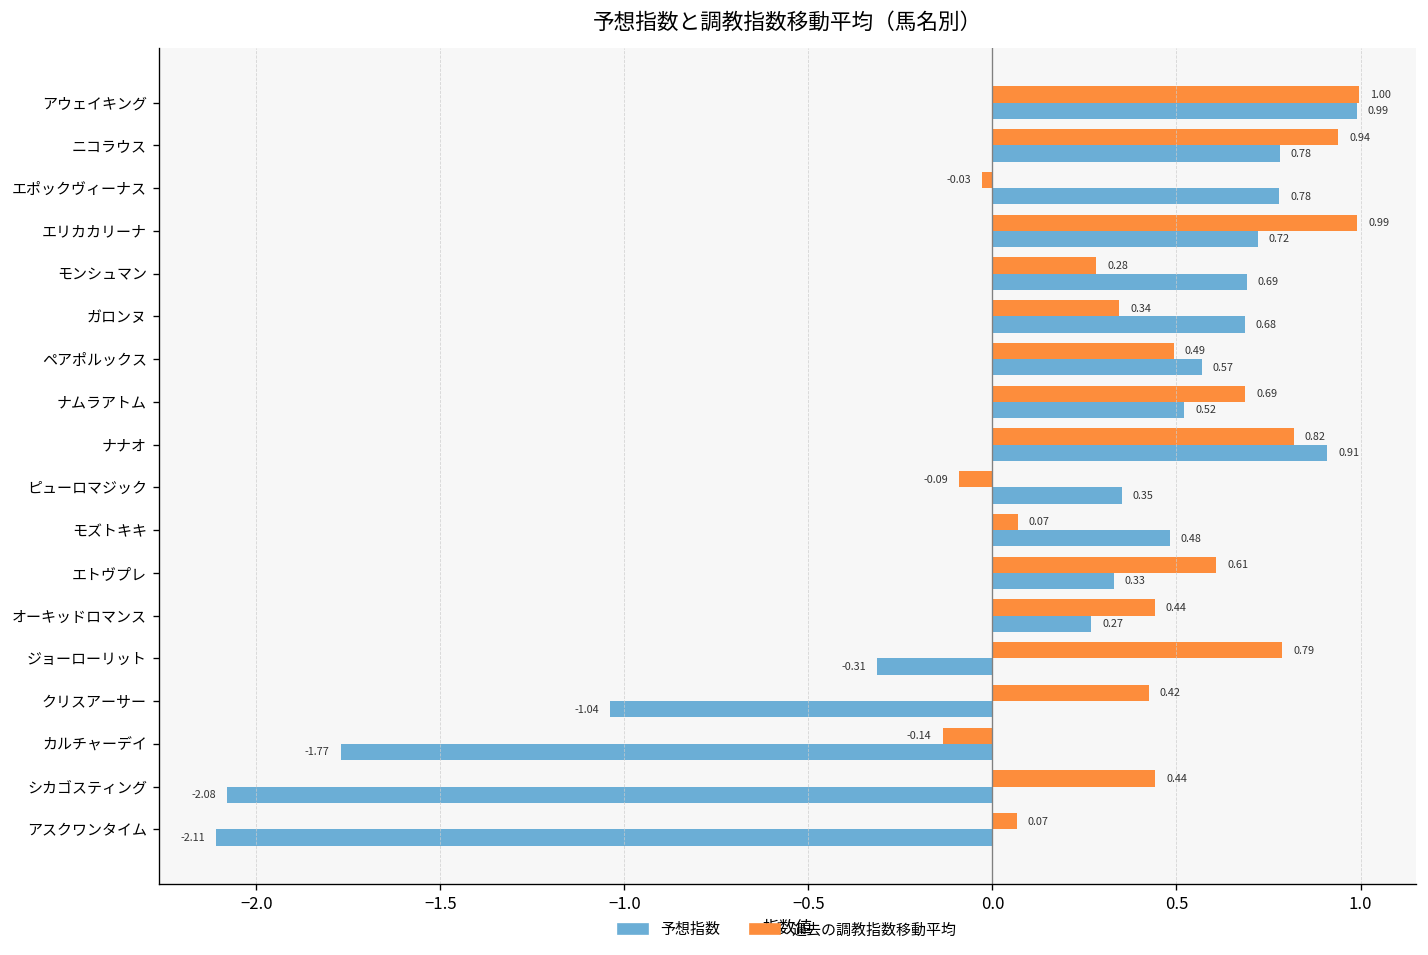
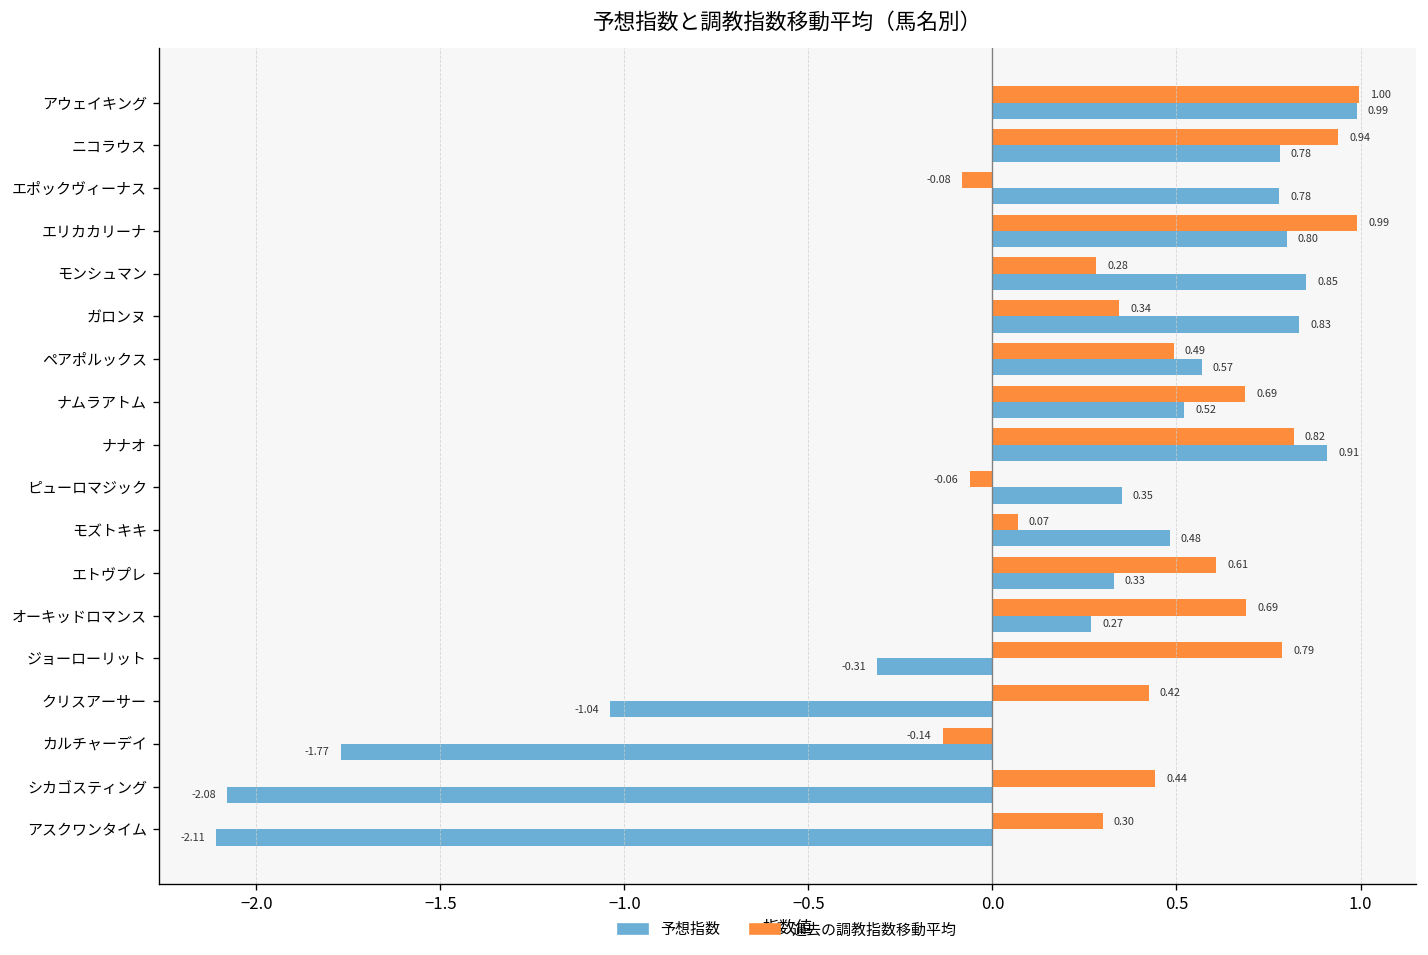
過去の調教指数移動平均, エポックヴィーナス: -0.03 -> -0.08
予想指数, エリカカリーナ: 0.72 -> 0.80
予想指数, モンシュマン: 0.69 -> 0.85
予想指数, ガロンヌ: 0.68 -> 0.83
過去の調教指数移動平均, ピューロマジック: -0.09 -> -0.06
過去の調教指数移動平均, オーキッドロマンス: 0.44 -> 0.69
過去の調教指数移動平均, アスクワンタイム: 0.07 -> 0.30
